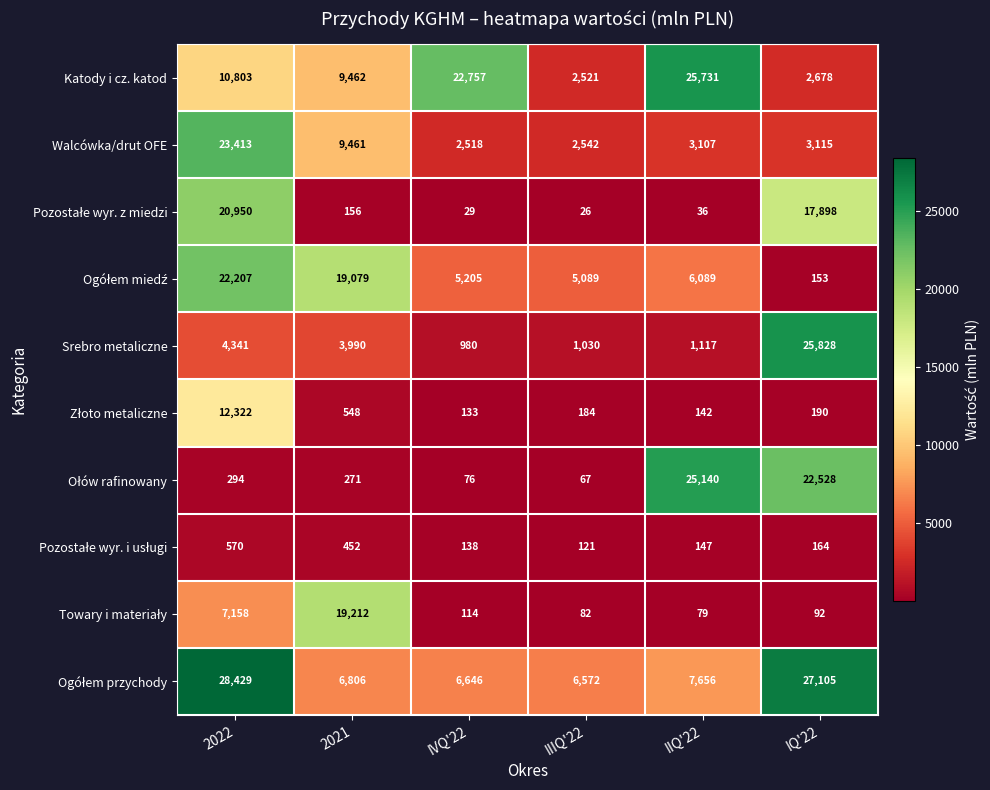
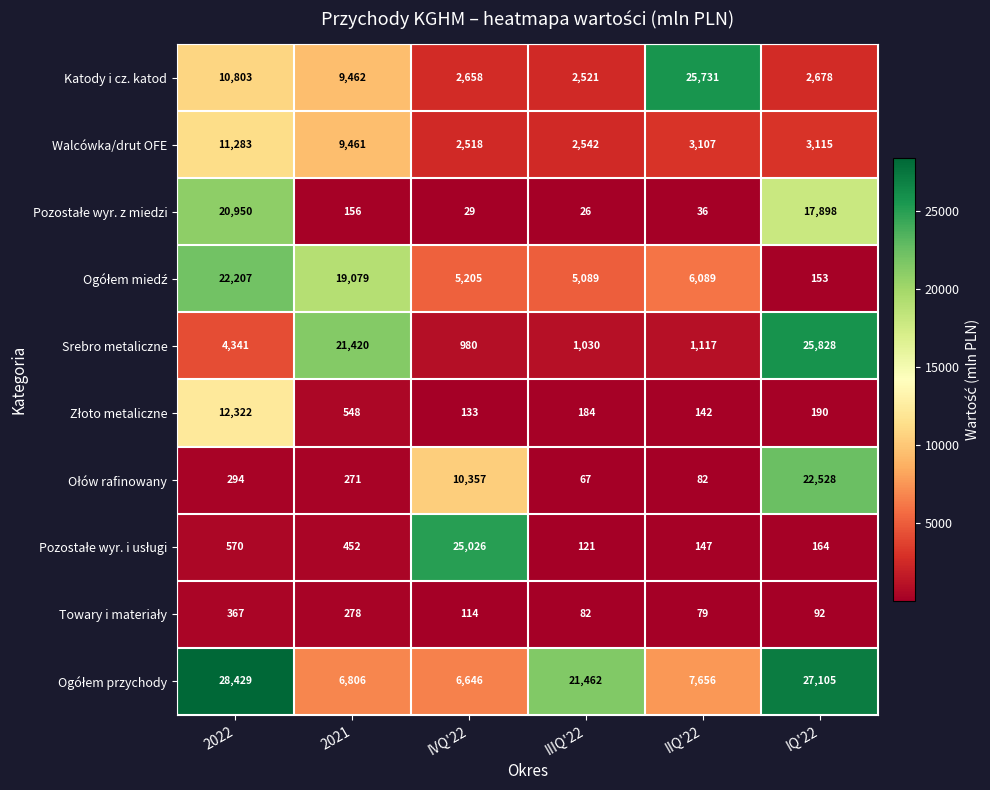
Katody i cz. katod, IVQ'22: 22,757 -> 2,658
Walcówka/drut OFE, 2022: 23,413 -> 11,283
Srebro metaliczne, 2021: 3,990 -> 21,420
Ołów rafinowany, IVQ'22: 76 -> 10,357
Ołów rafinowany, IIQ'22: 25,140 -> 82
Pozostałe wyr. i usługi, IVQ'22: 138 -> 25,026
Towary i materiały, 2022: 7,158 -> 367
Towary i materiały, 2021: 19,212 -> 278
Ogółem przychody, IIIQ'22: 6,572 -> 21,462
